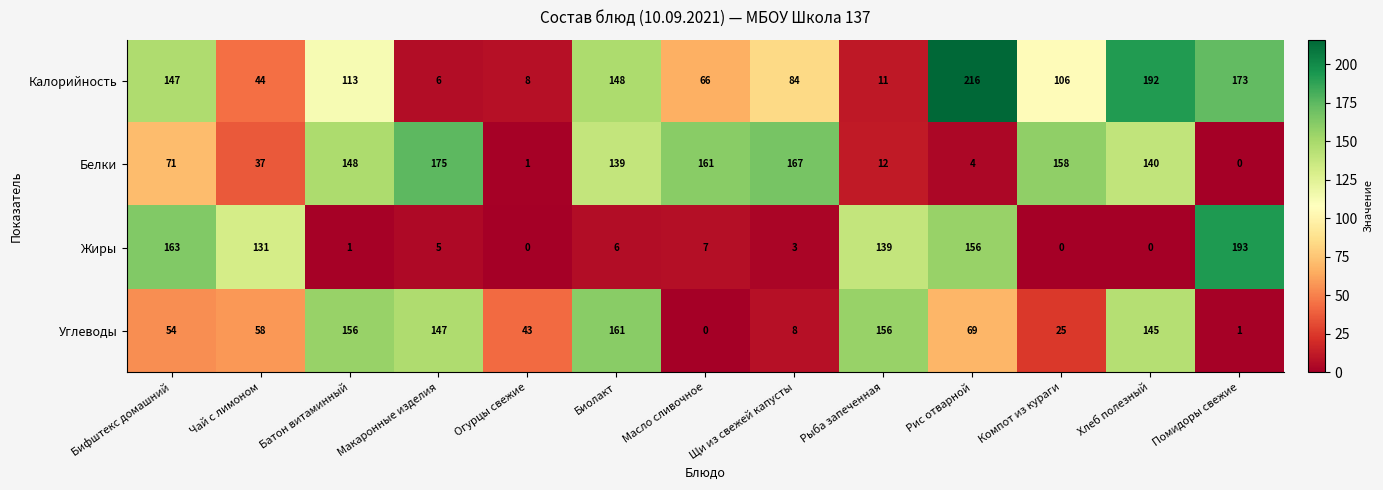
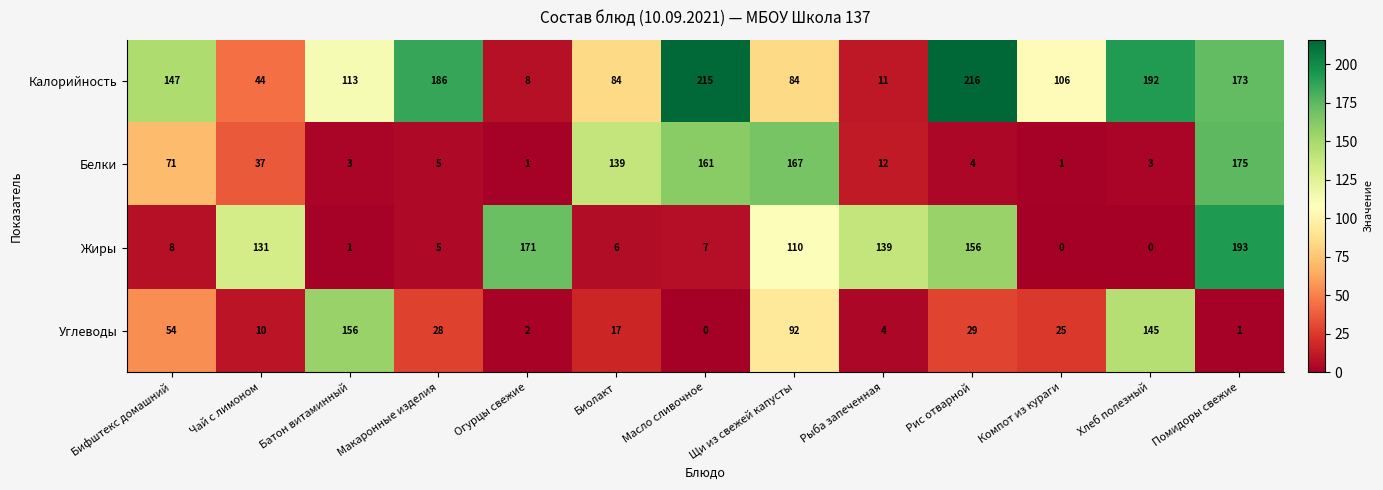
Калорийность, Макаронные изделия: 6 -> 186
Калорийность, Биолакт: 148 -> 84
Калорийность, Масло сливочное: 66 -> 215
Белки, Батон витаминный: 148 -> 3
Белки, Макаронные изделия: 175 -> 5
Белки, Компот из кураги: 158 -> 1
Белки, Хлеб полезный: 140 -> 3
Белки, Помидоры свежие: 0 -> 175
Жиры, Бифштекс домашний: 163 -> 8
Жиры, Огурцы свежие: 0 -> 171
Жиры, Щи из свежей капусты: 3 -> 110
Углеводы, Чай с лимоном: 58 -> 10
Углеводы, Макаронные изделия: 147 -> 28
Углеводы, Огурцы свежие: 43 -> 2
Углеводы, Биолакт: 161 -> 17
Углеводы, Щи из свежей капусты: 8 -> 92
Углеводы, Рыба запеченная: 156 -> 4
Углеводы, Рис отварной: 69 -> 29
